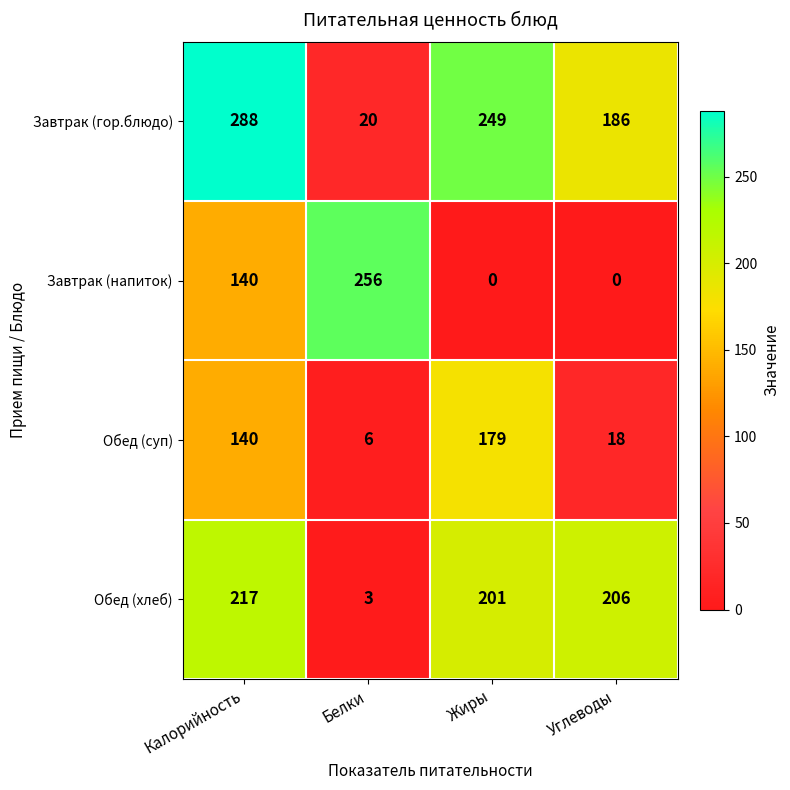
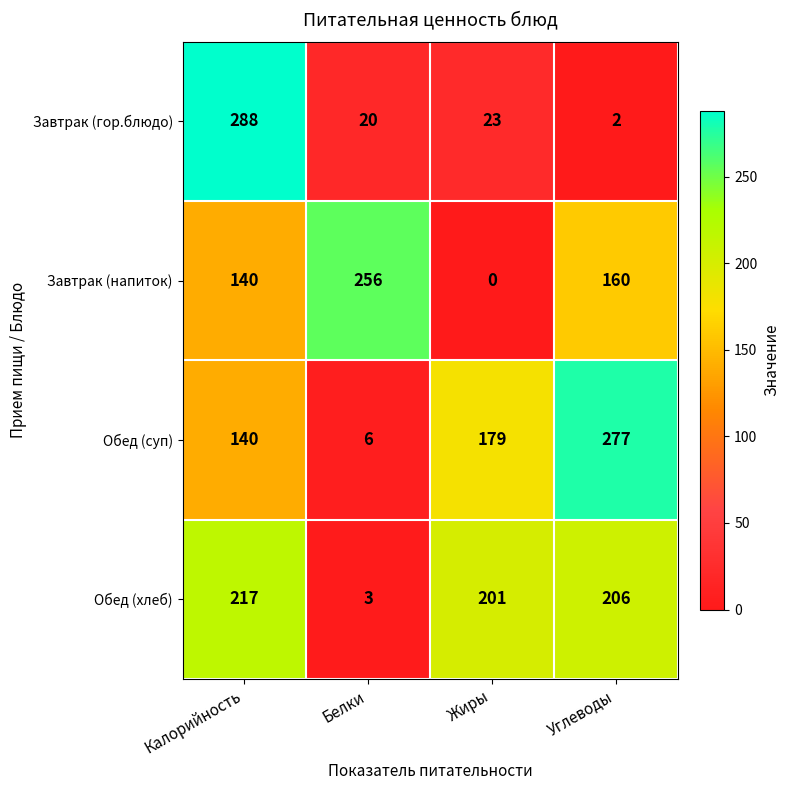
Завтрак (гор.блюдо), Жиры: 249 -> 23
Завтрак (гор.блюдо), Углеводы: 186 -> 2
Завтрак (напиток), Углеводы: 0 -> 160
Обед (суп), Углеводы: 18 -> 277
